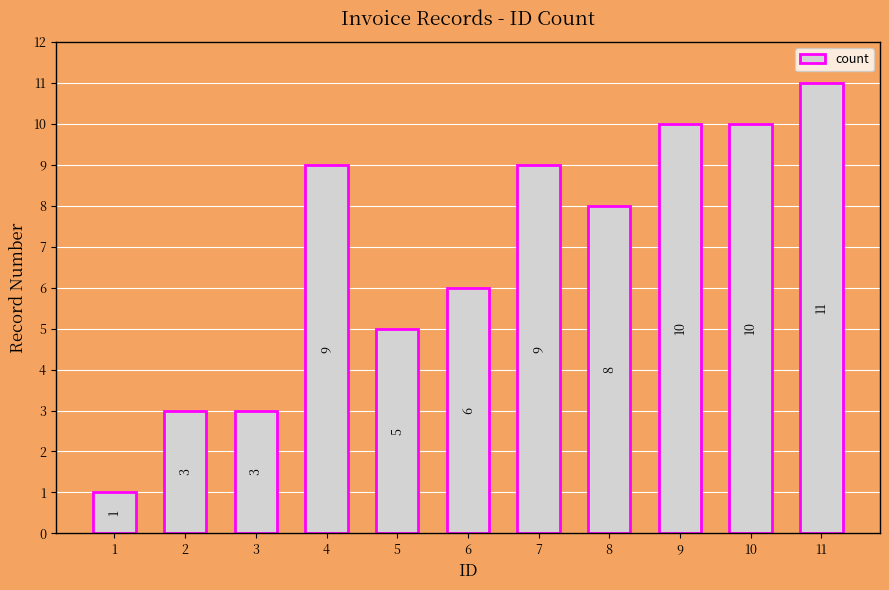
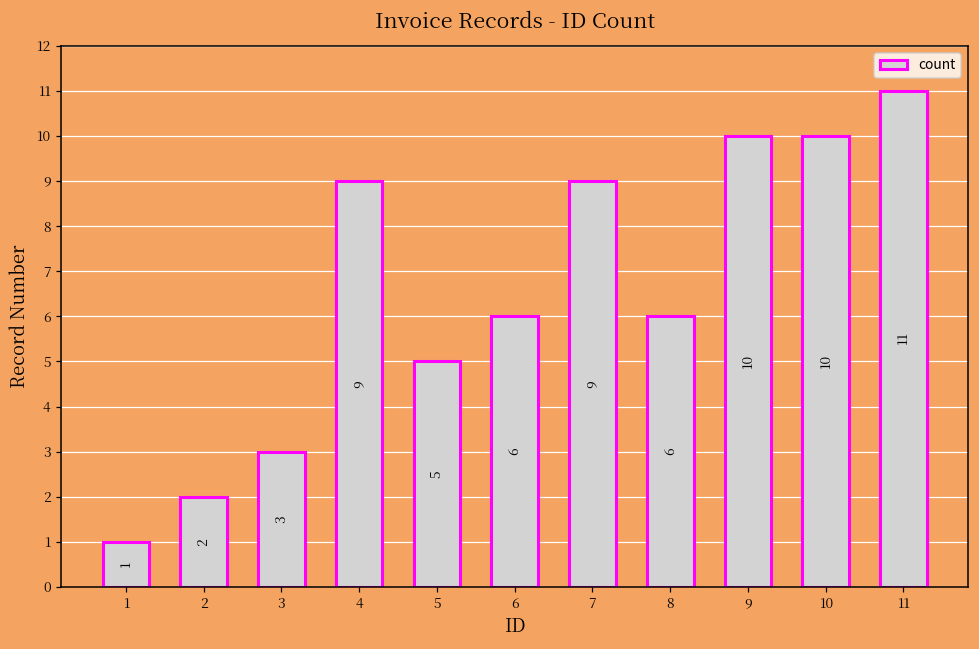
2: 3 -> 2
8: 8 -> 6
